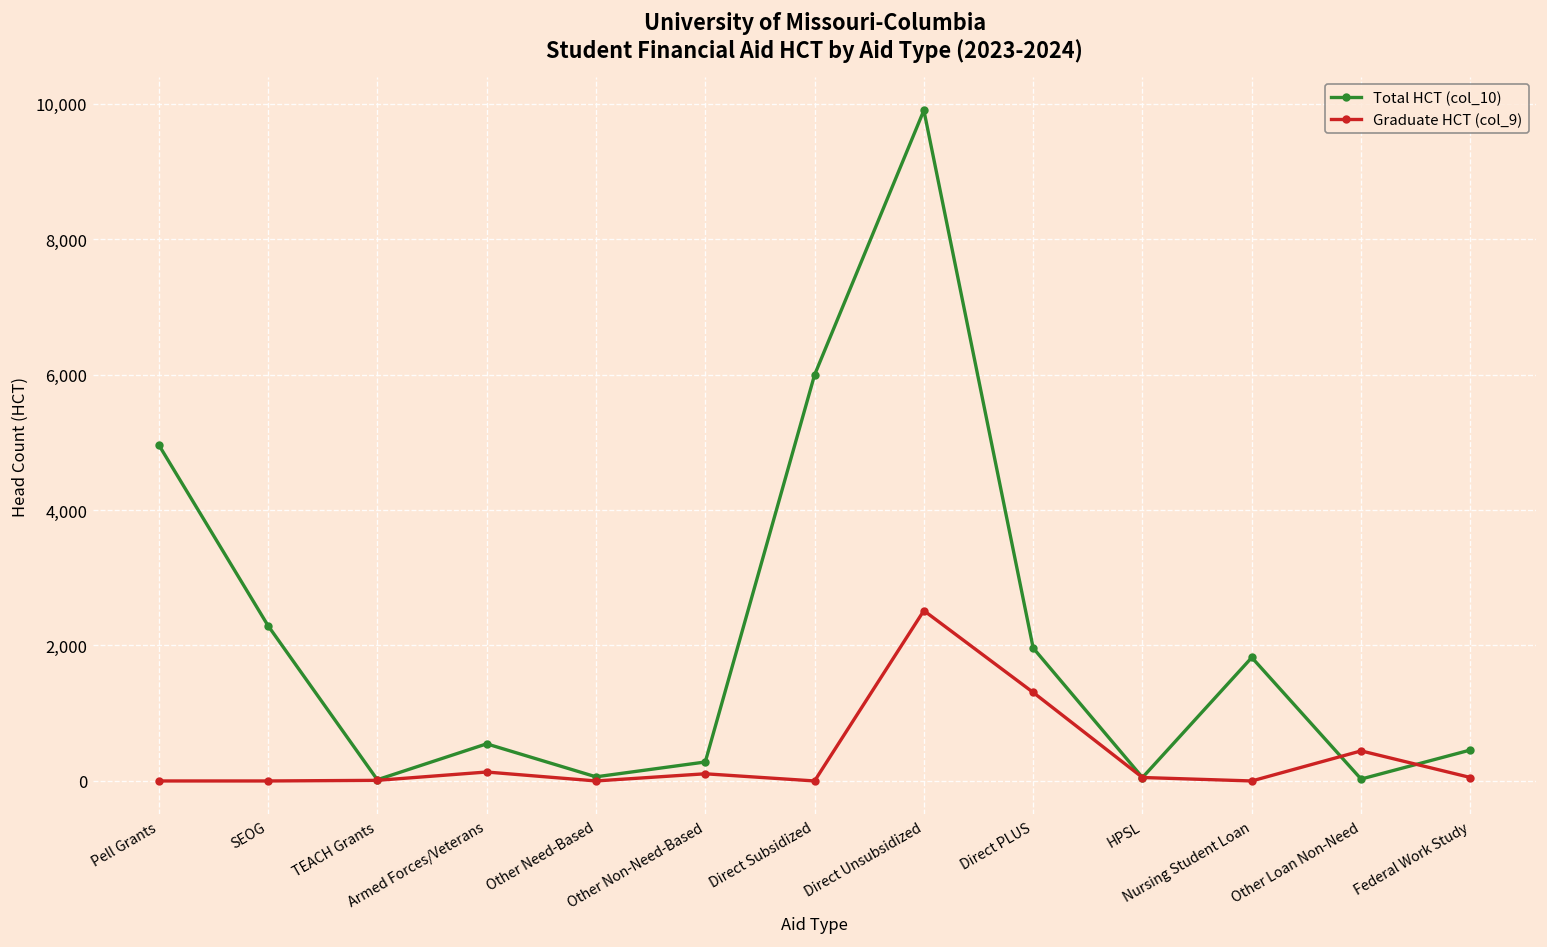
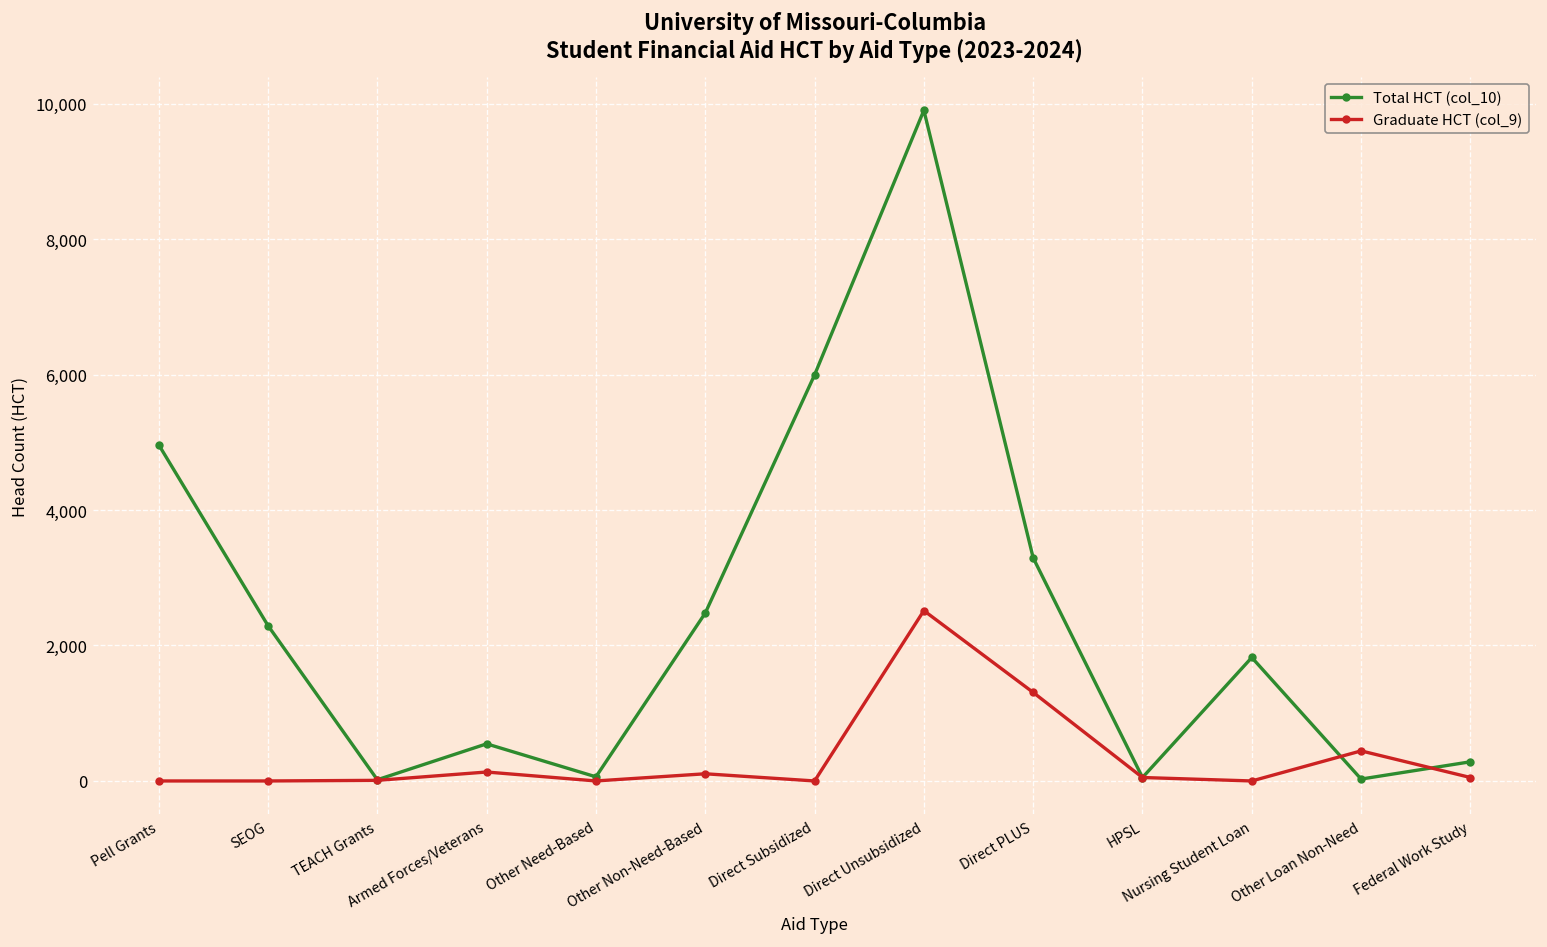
Total HCT (col_10), Other Non-Need-Based: 300 -> 2,500
Total HCT (col_10), Direct PLUS: 2,000 -> 3,300
Total HCT (col_10), Federal Work Study: 500 -> 300
